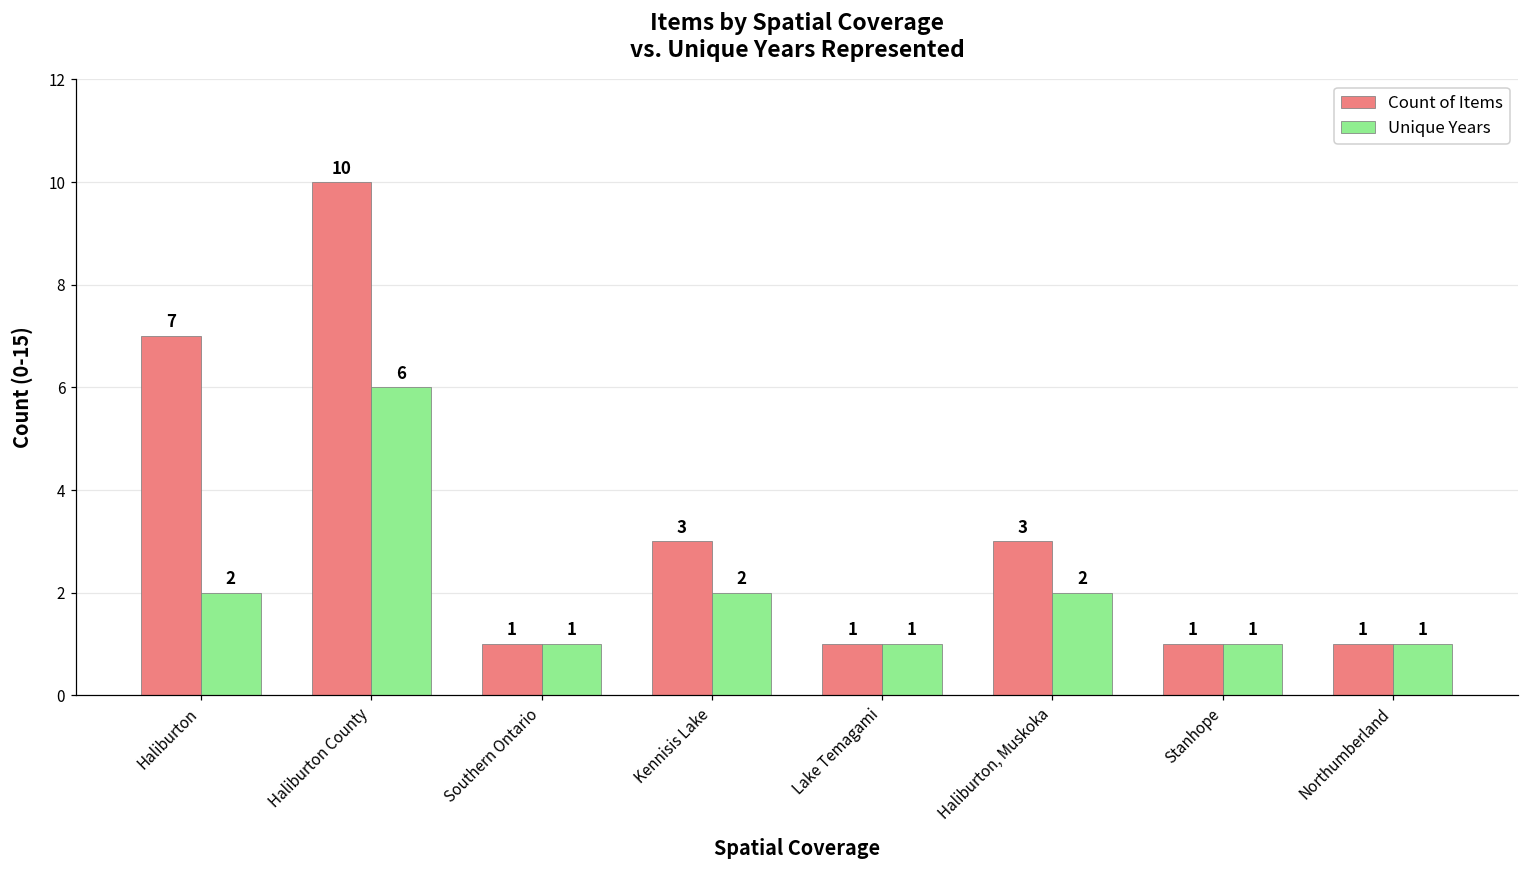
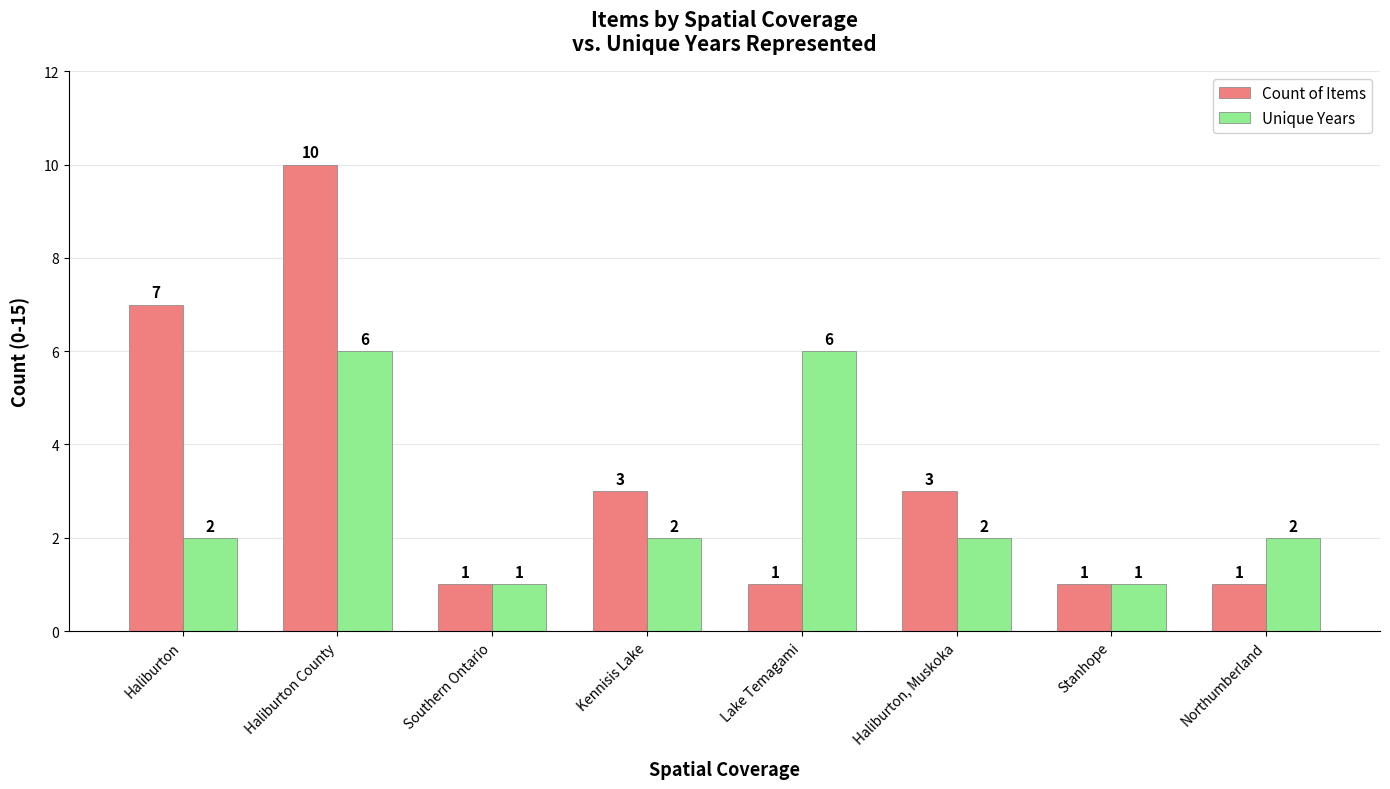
Unique Years, Lake Temagami: 1 -> 6
Unique Years, Northumberland: 1 -> 2
